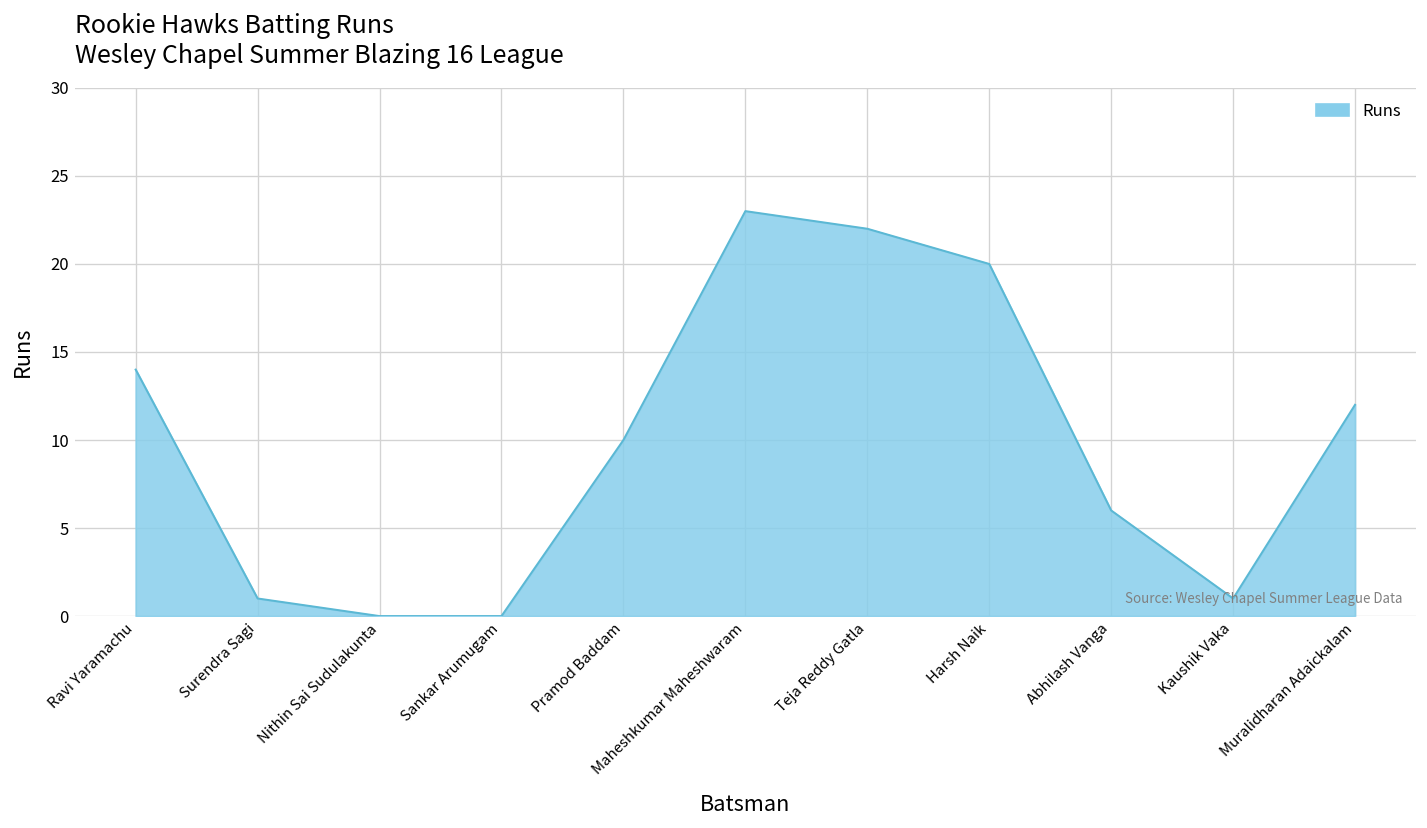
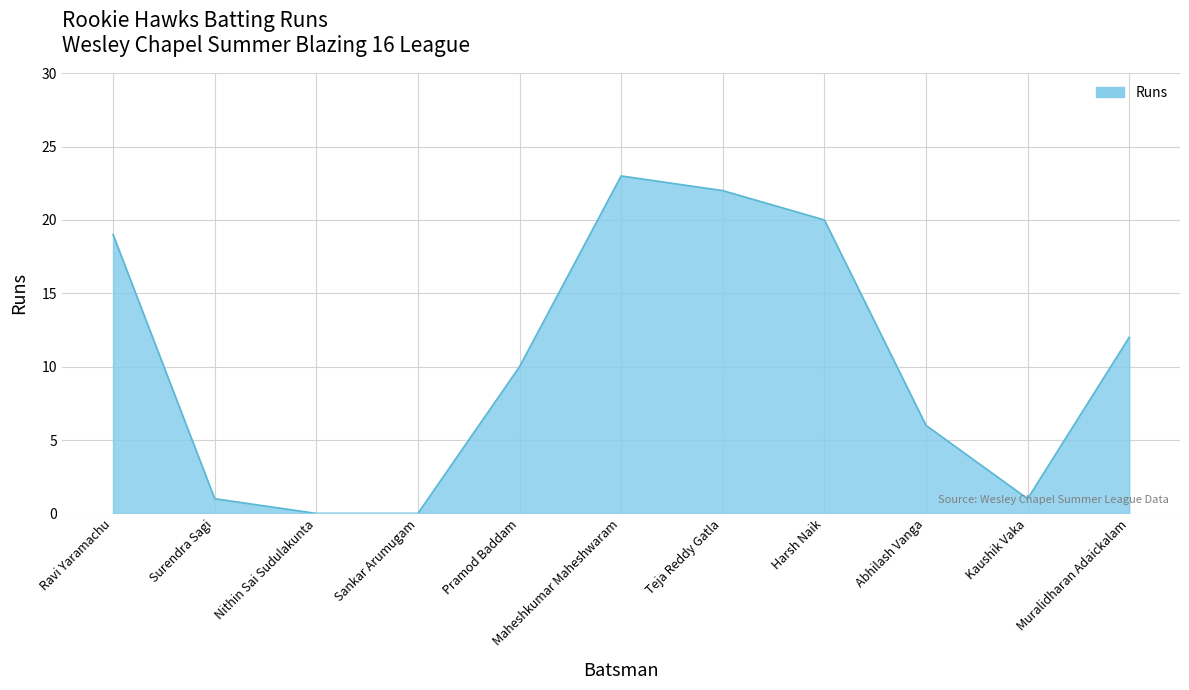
Ravi Yaramachu: 14 -> 19
